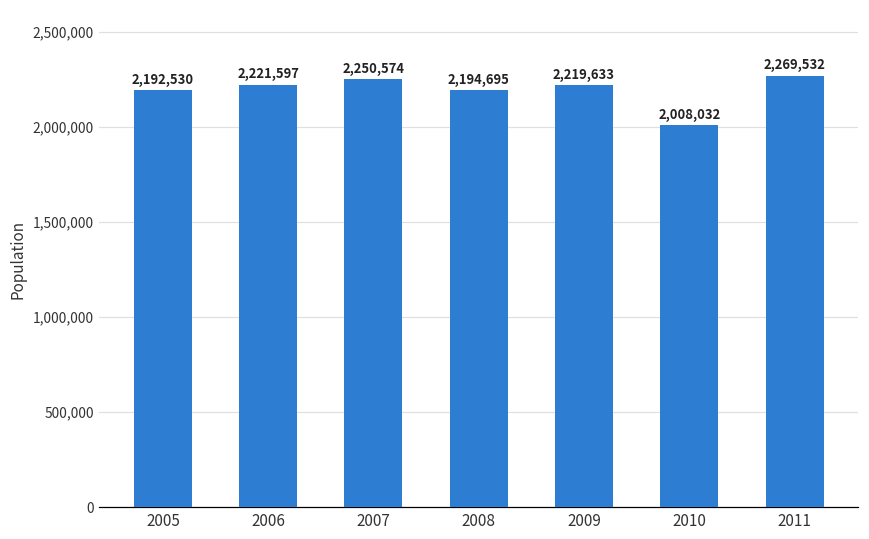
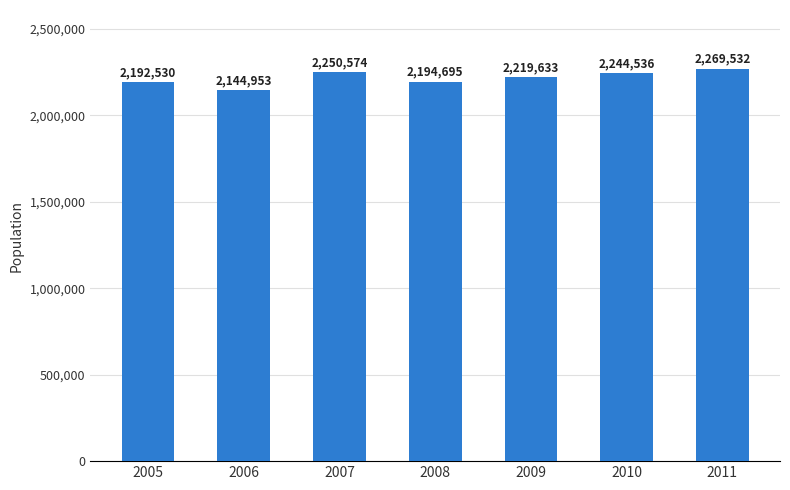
2006: 2,221,597 -> 2,144,953
2010: 2,008,032 -> 2,244,536
